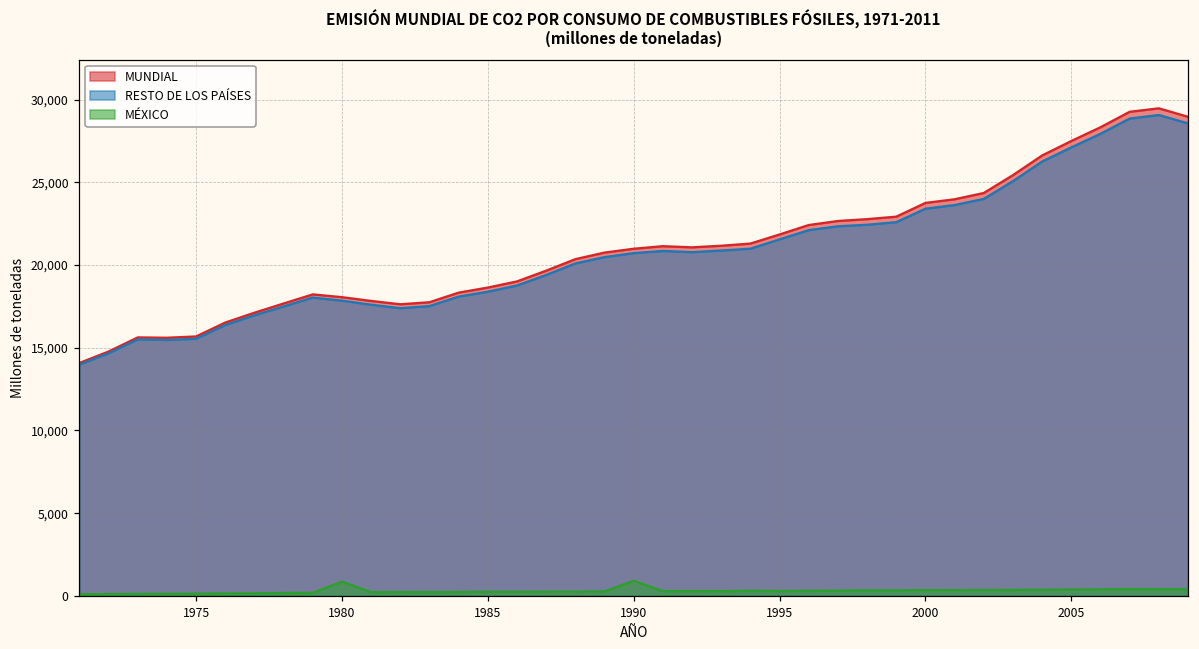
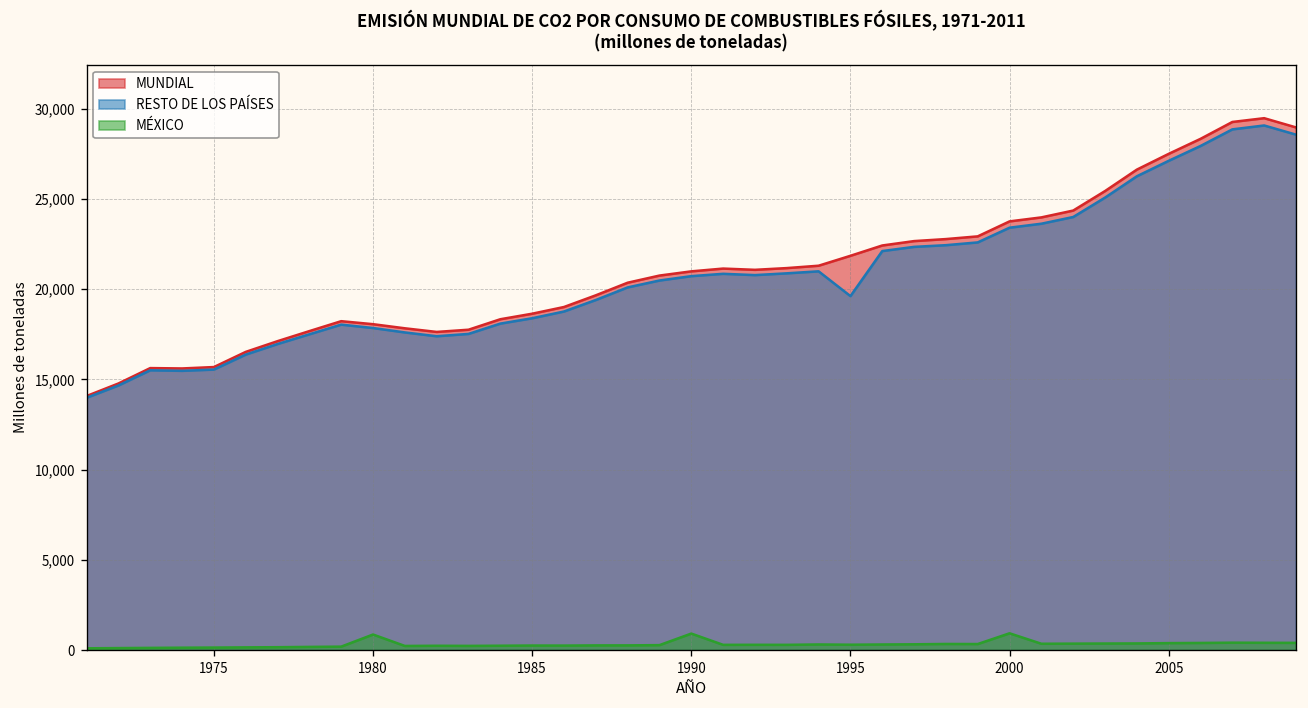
RESTO DE LOS PAÍSES, 1995: 21,600 -> 19,600
MÉXICO, 2000: 300 -> 900
